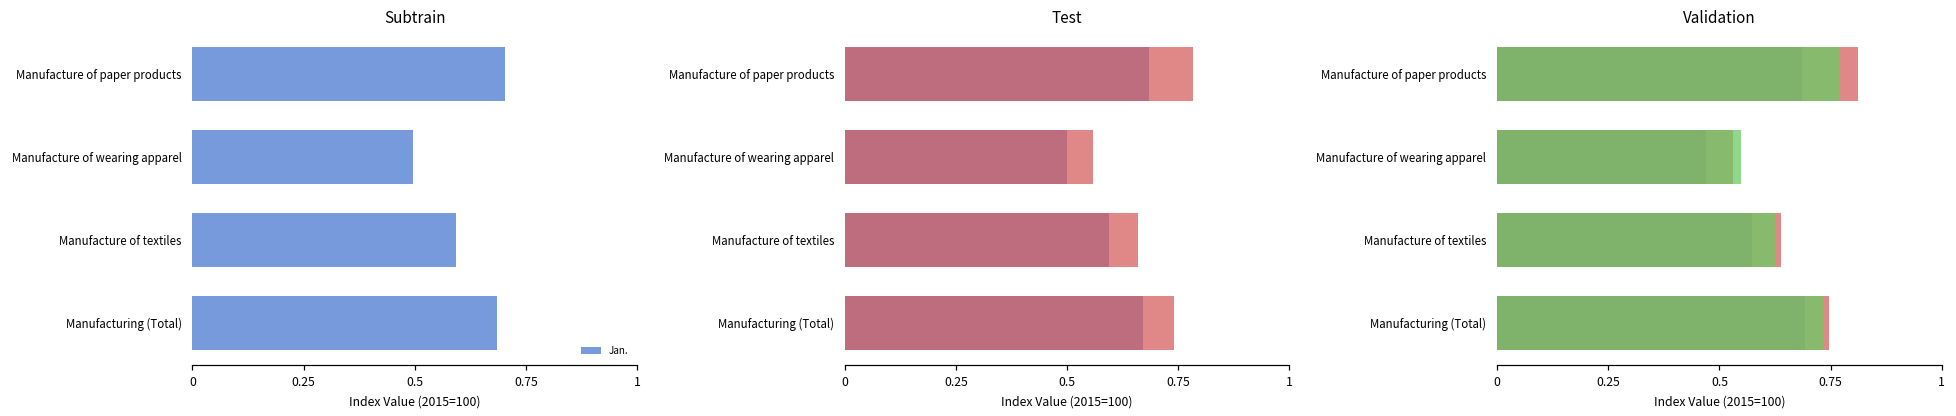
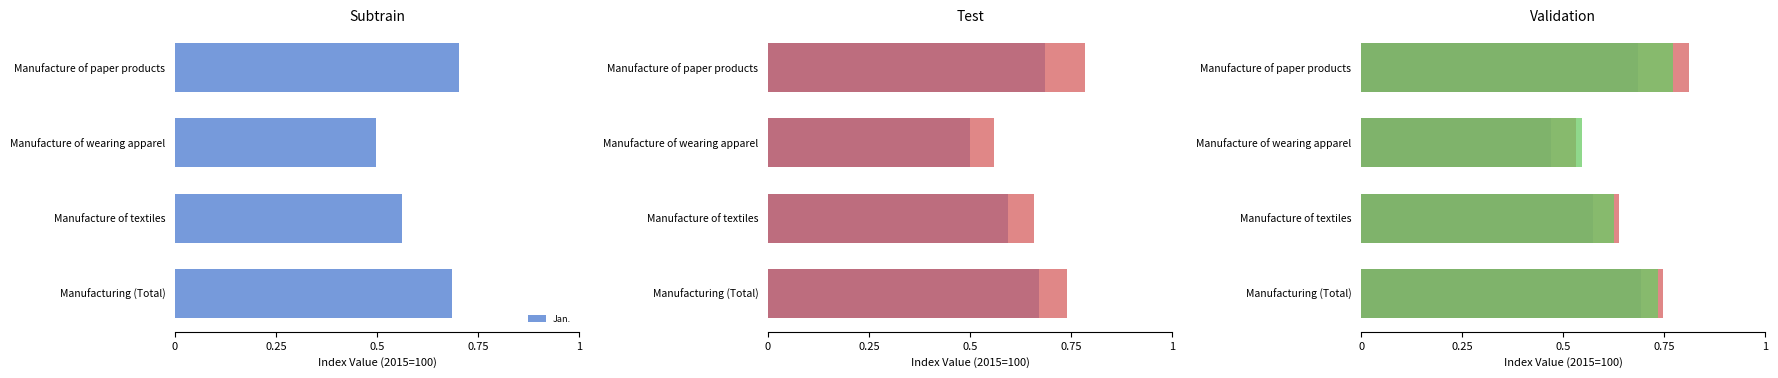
Subtrain, Manufacture of textiles: 0.59 -> 0.56
